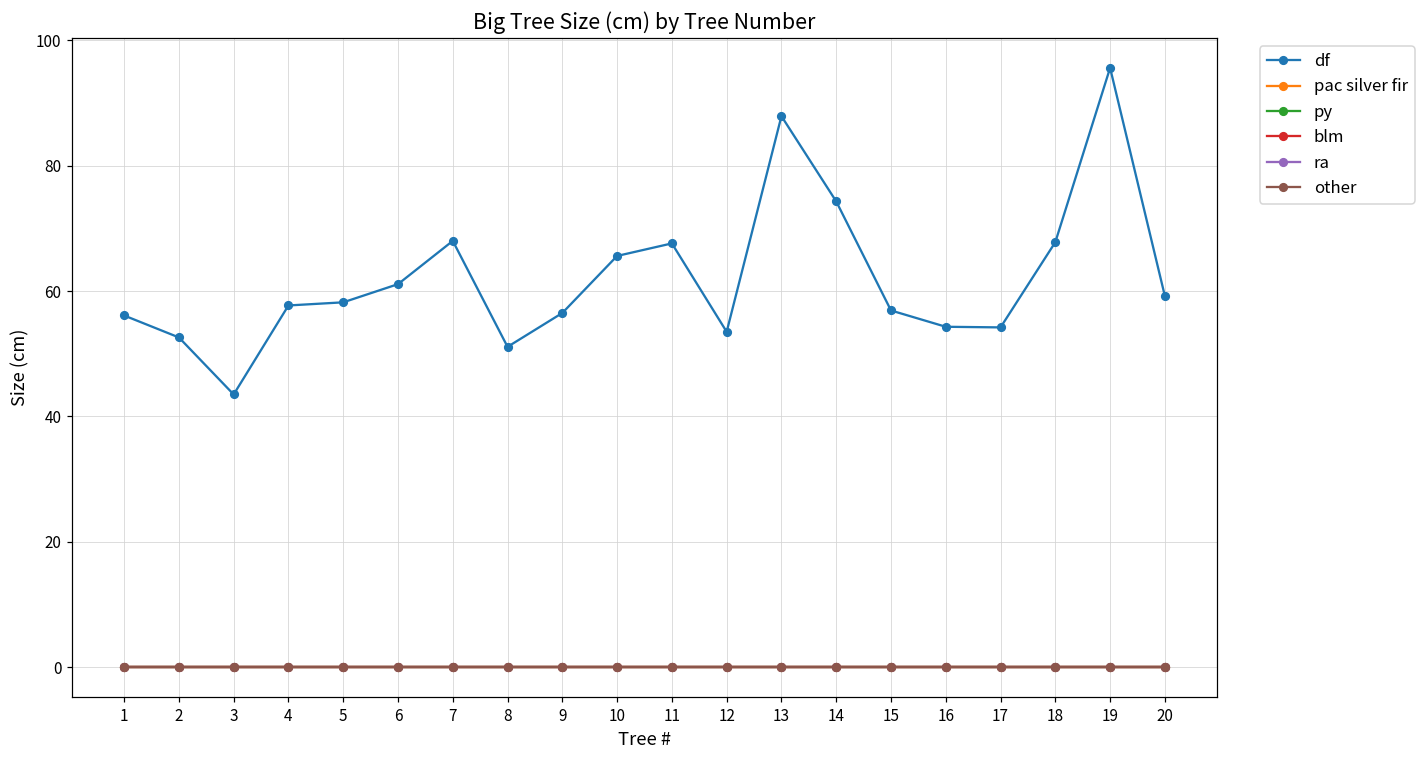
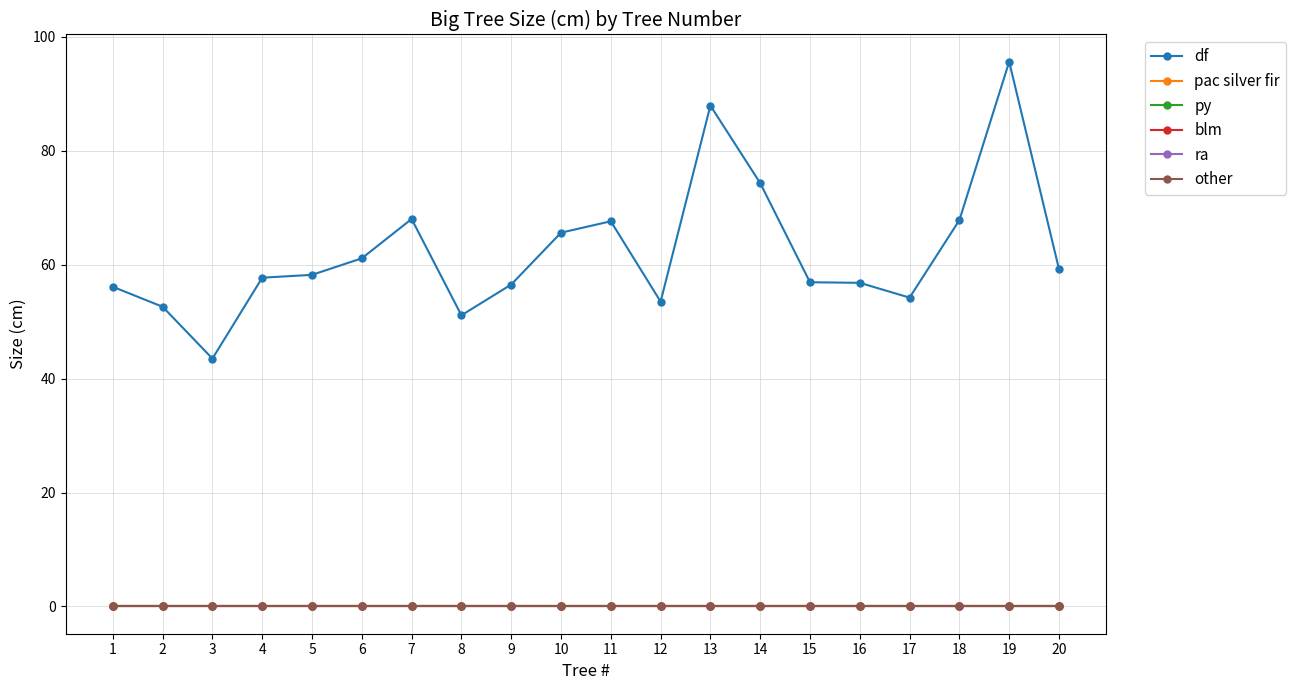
df, 16: 54 -> 57
